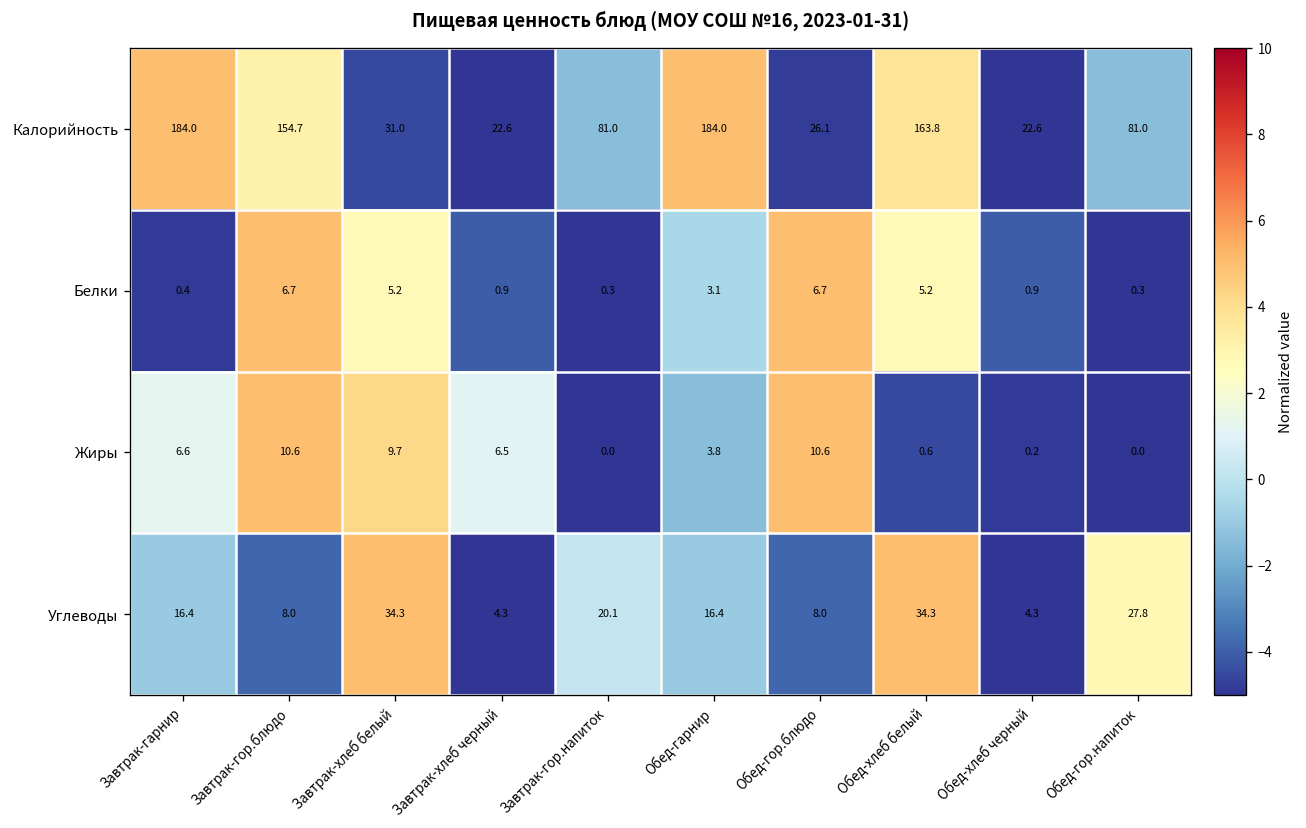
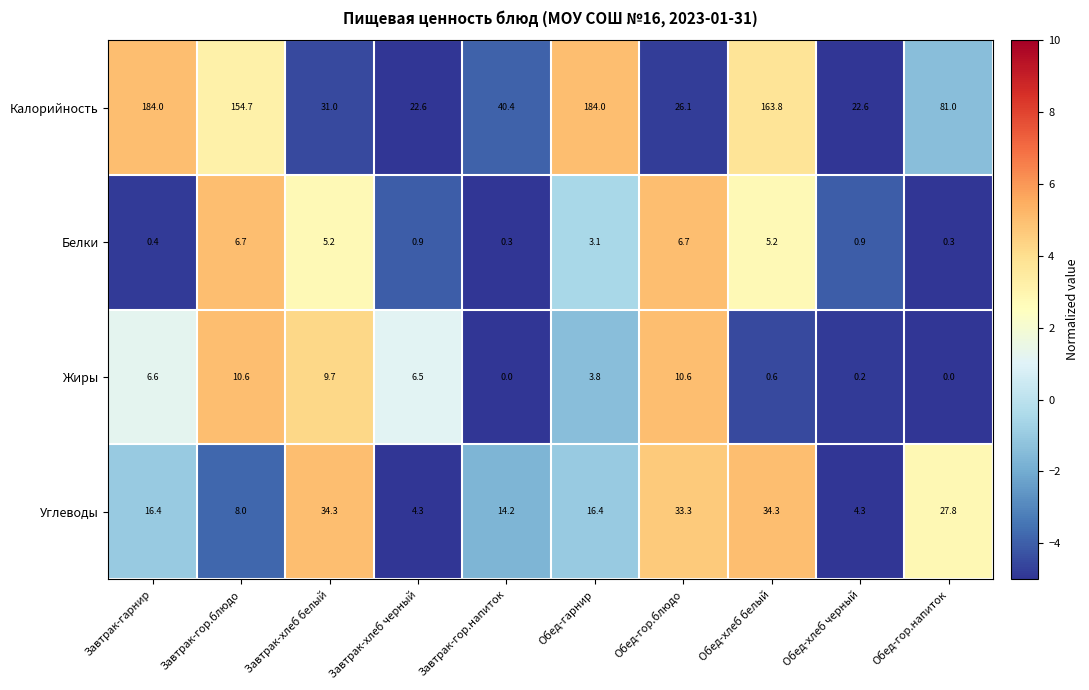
Калорийность, Завтрак-гор.напиток: 81.0 -> 40.4
Углеводы, Завтрак-гор.напиток: 20.1 -> 14.2
Углеводы, Обед-гор.блюдо: 8.0 -> 33.3
